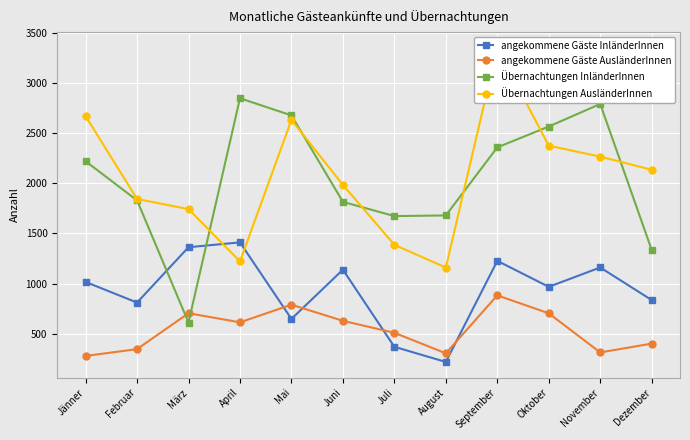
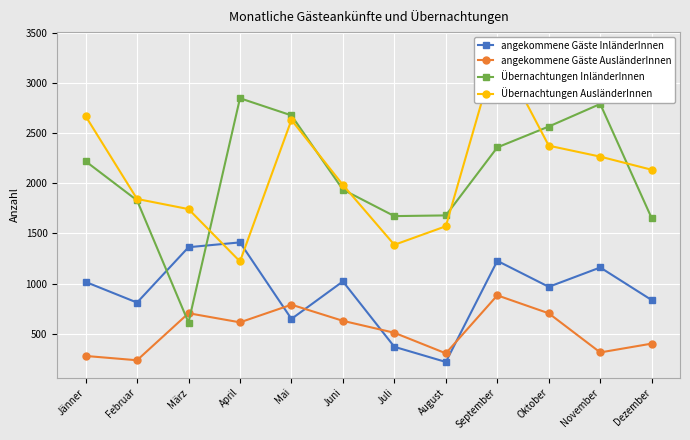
angekommene Gäste AusländerInnen, Februar: 350 -> 240
angekommene Gäste InländerInnen, Juni: 1140 -> 1020
Übernachtungen InländerInnen, Juni: 1810 -> 1940
Übernachtungen AusländerInnen, August: 1160 -> 1570
Übernachtungen InländerInnen, Dezember: 1340 -> 1650
